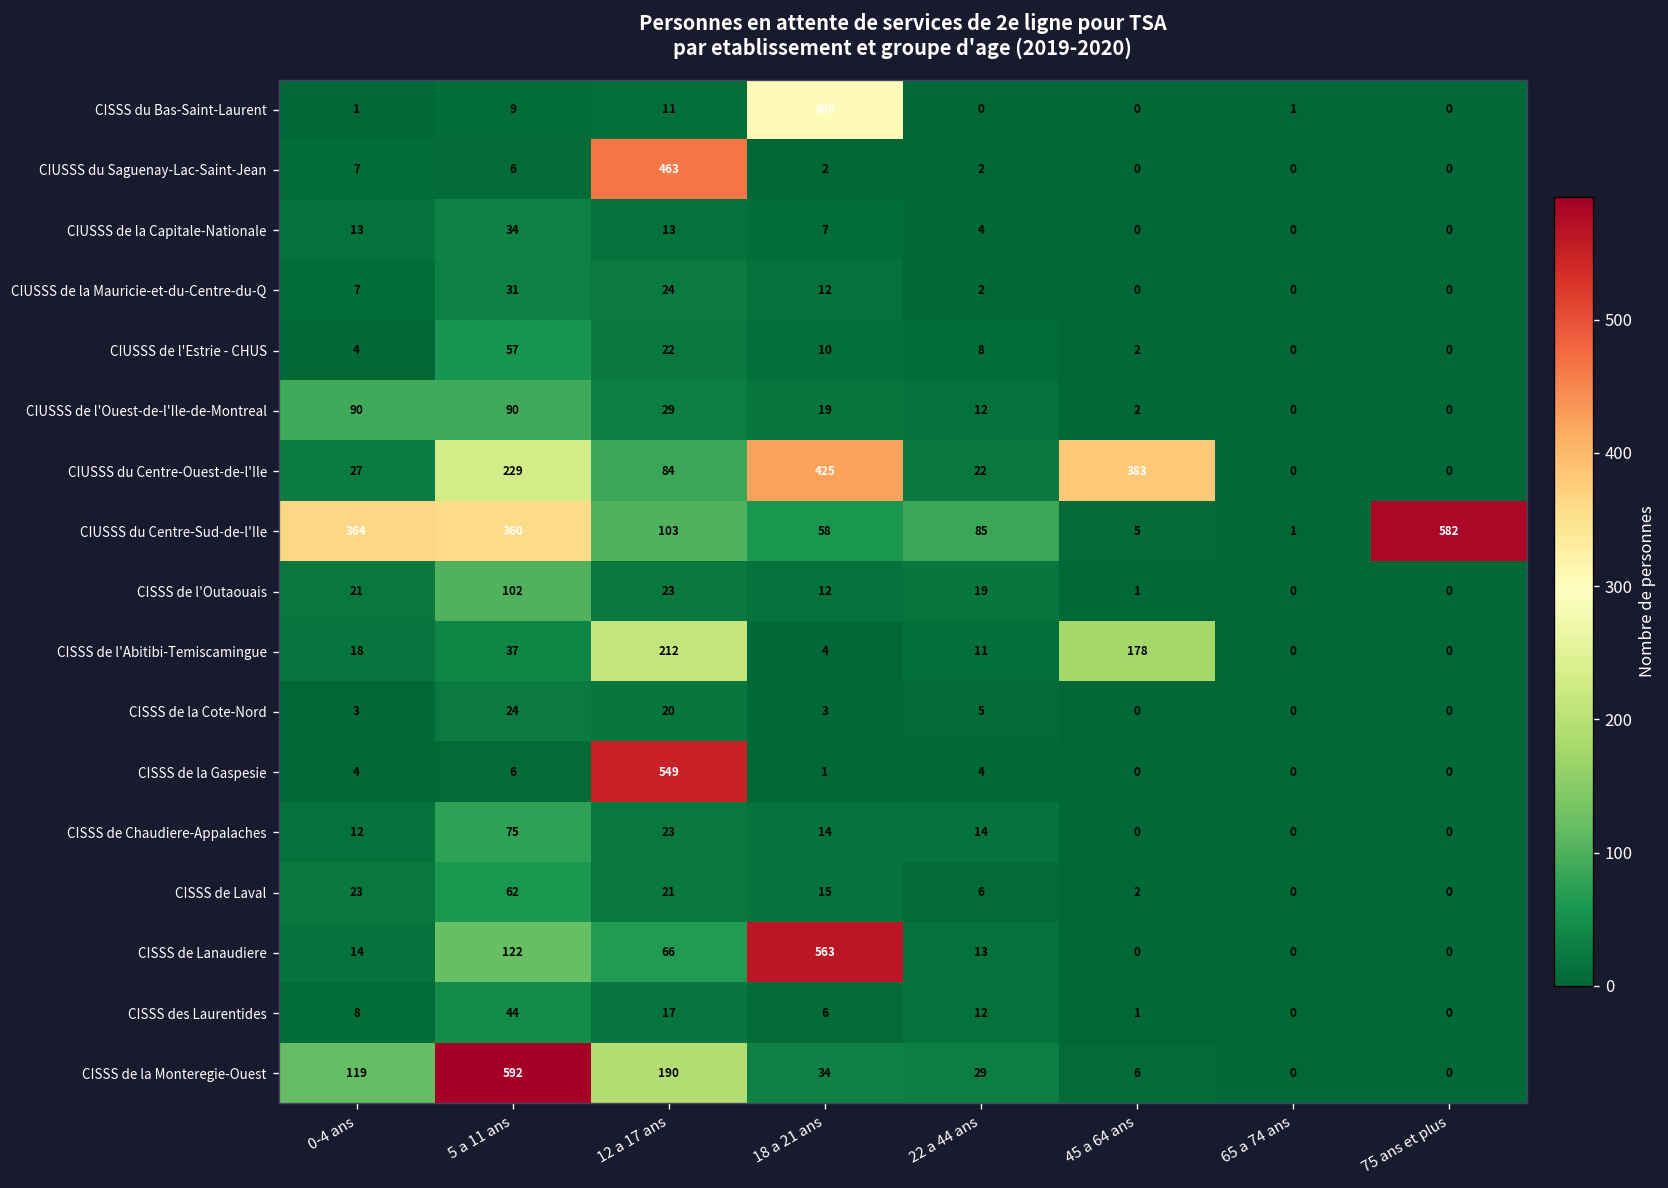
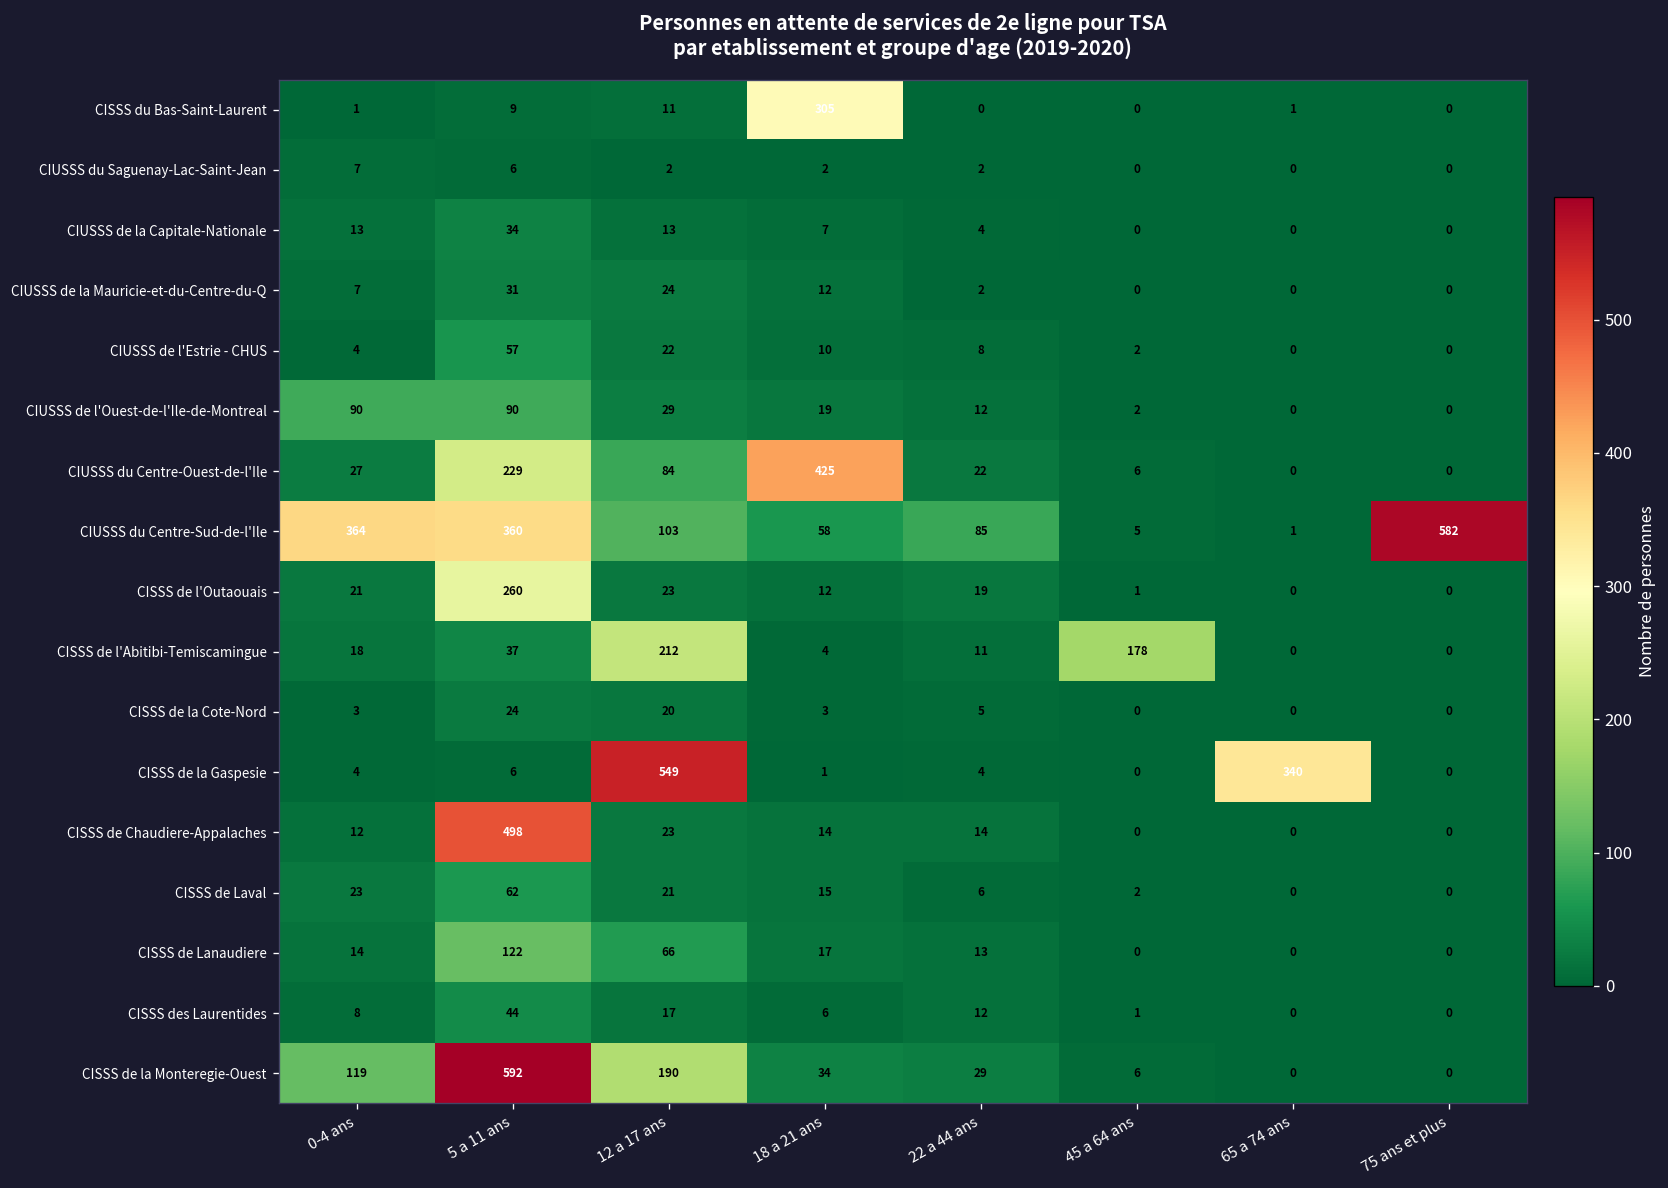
CIUSSS du Saguenay-Lac-Saint-Jean, 12 a 17 ans: 463 -> 2
CIUSSS du Centre-Ouest-de-l'Ile, 45 a 64 ans: 383 -> 6
CISSS de l'Outaouais, 5 a 11 ans: 102 -> 260
CISSS de la Gaspesie, 65 a 74 ans: 0 -> 340
CISSS de Chaudiere-Appalaches, 5 a 11 ans: 75 -> 498
CISSS de Lanaudiere, 18 a 21 ans: 563 -> 17
